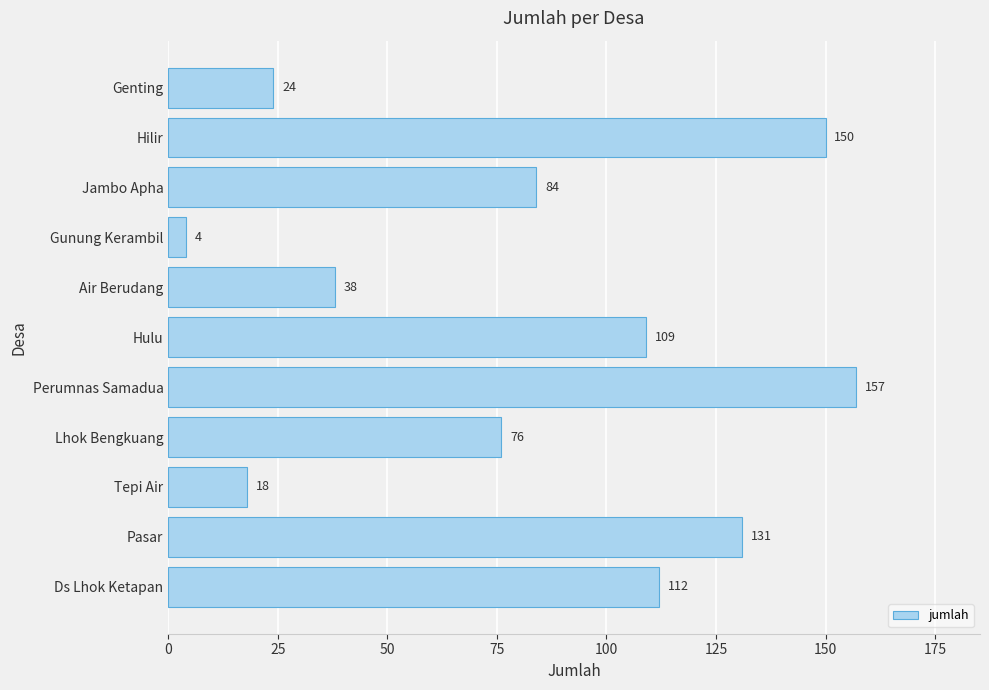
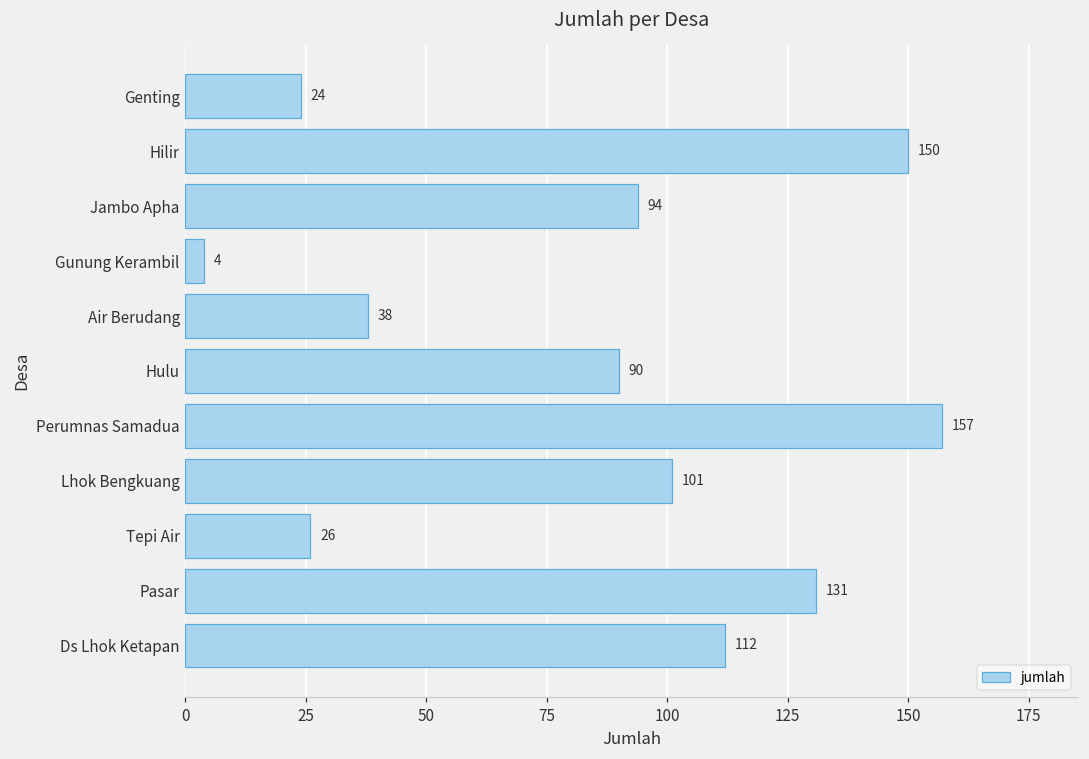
Jambo Apha: 84 -> 94
Hulu: 109 -> 90
Lhok Bengkuang: 76 -> 101
Tepi Air: 18 -> 26
